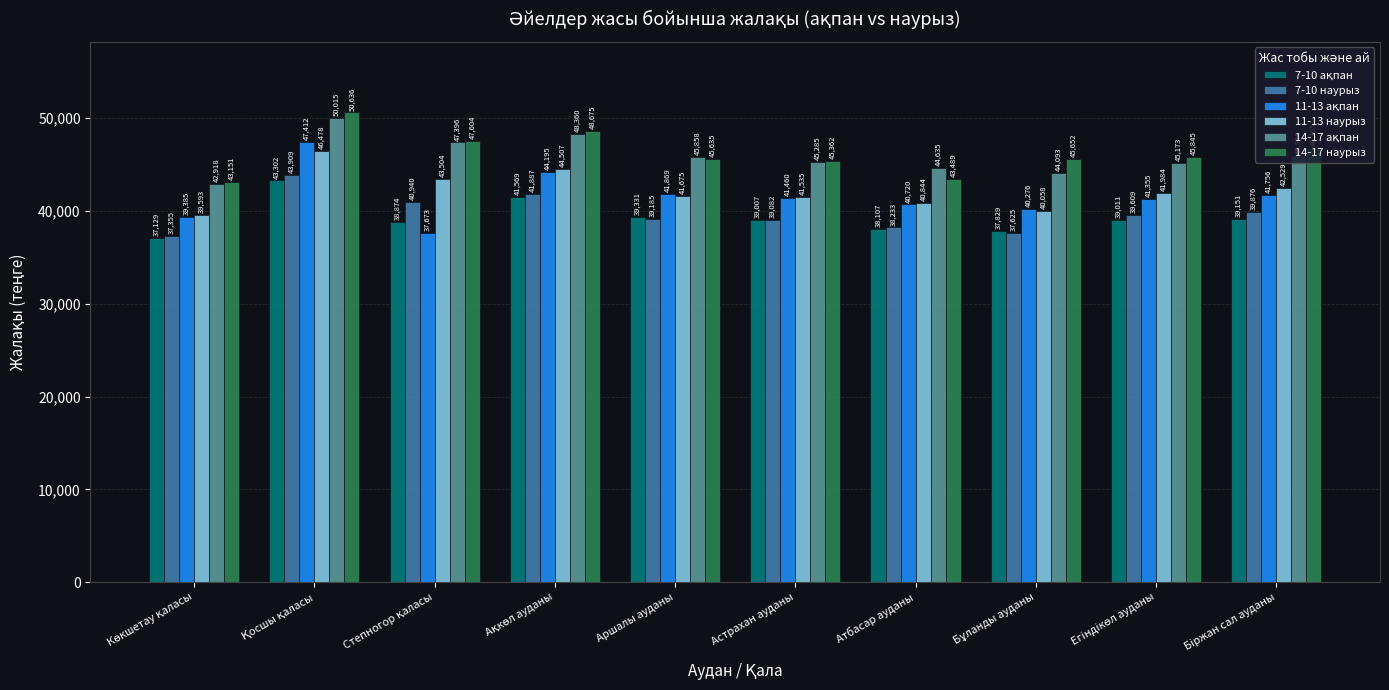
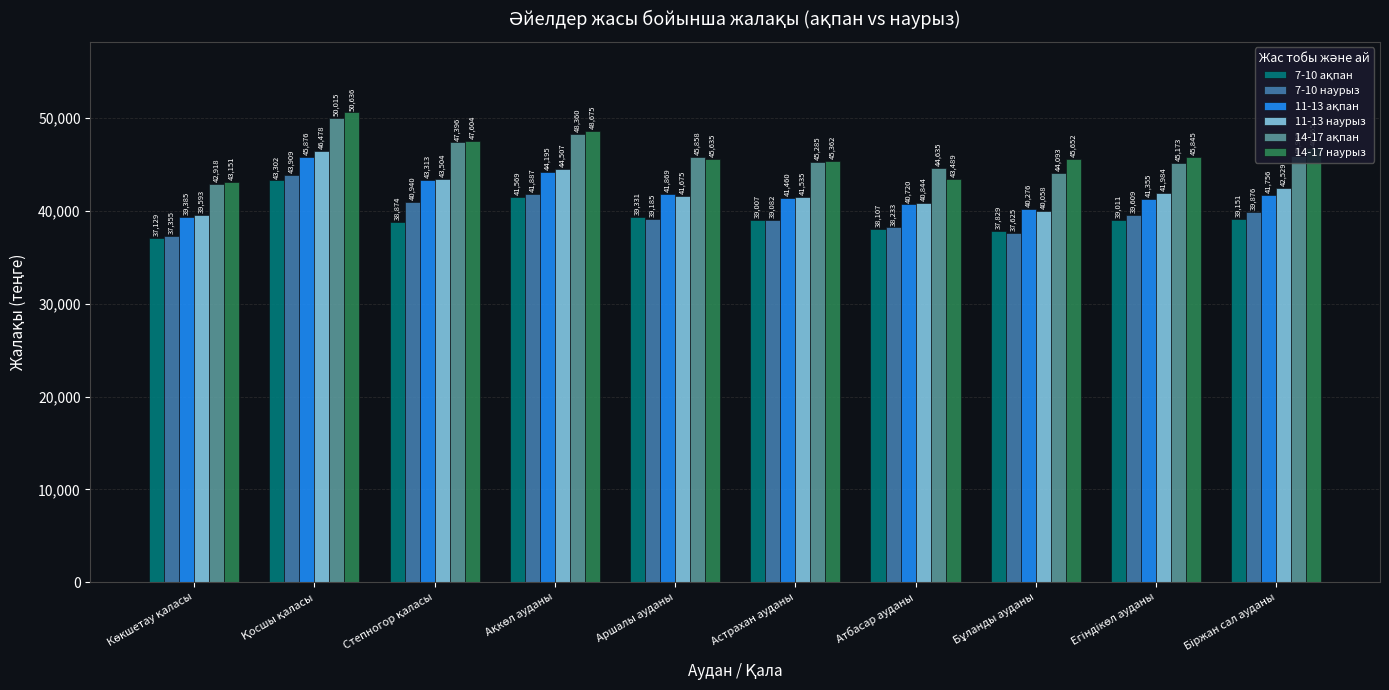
11-13 ақпан, Қосшы қаласы: 47,412 -> 45,876
11-13 ақпан, Степногор қаласы: 37,673 -> 43,313
